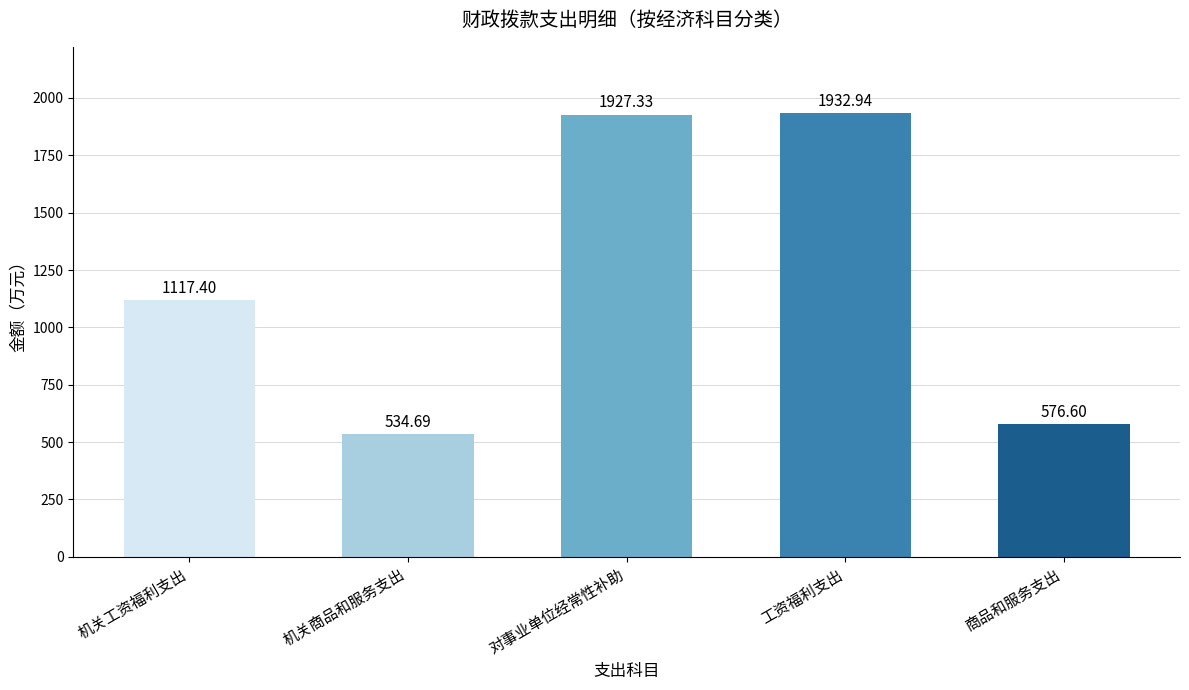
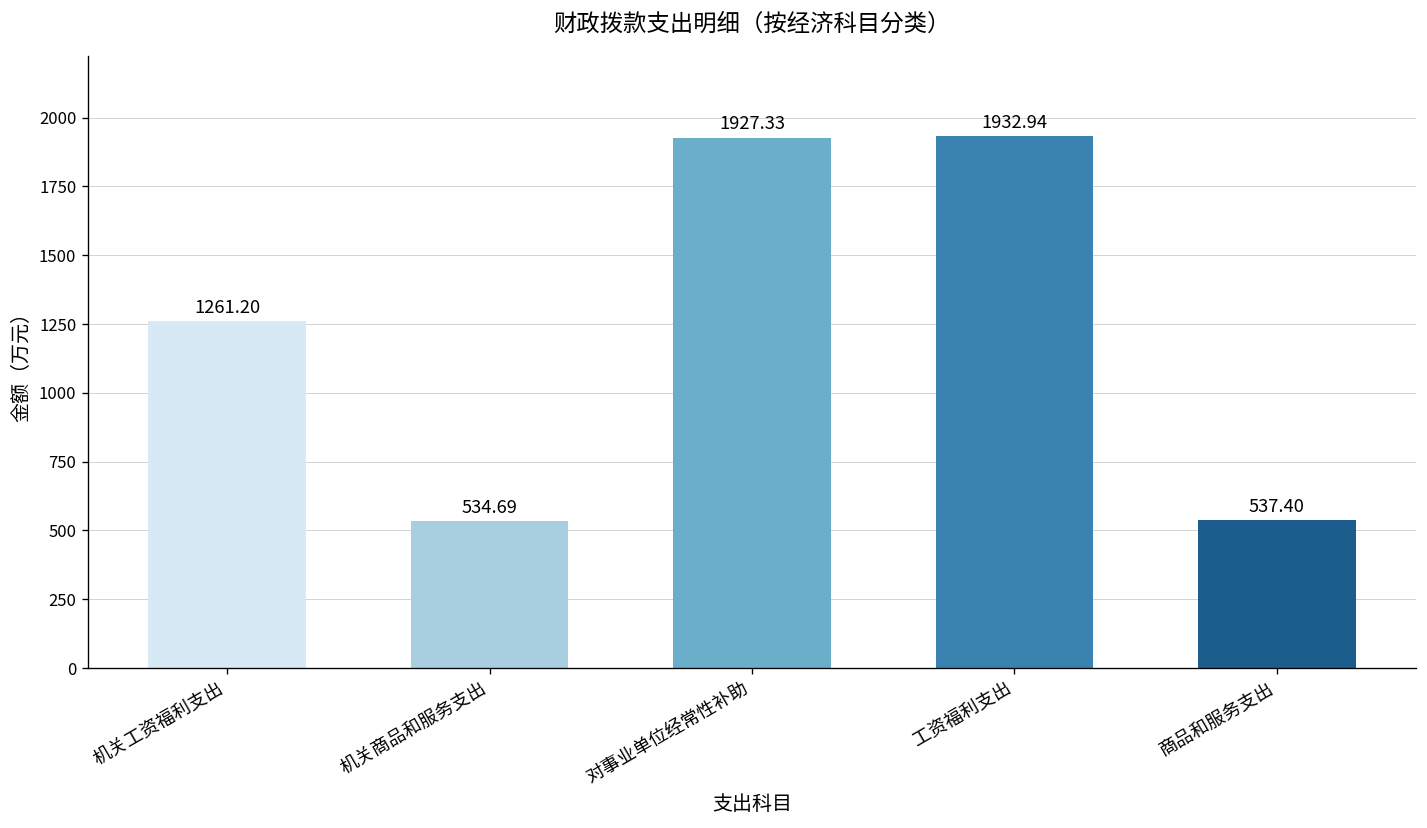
机关工资福利支出: 1117.40 -> 1261.20
商品和服务支出: 576.60 -> 537.40
